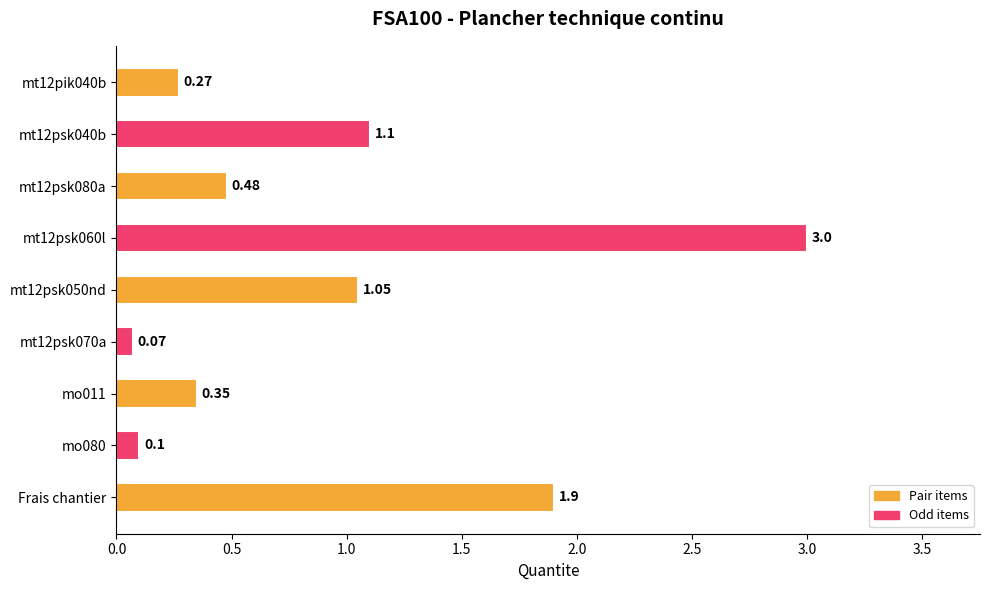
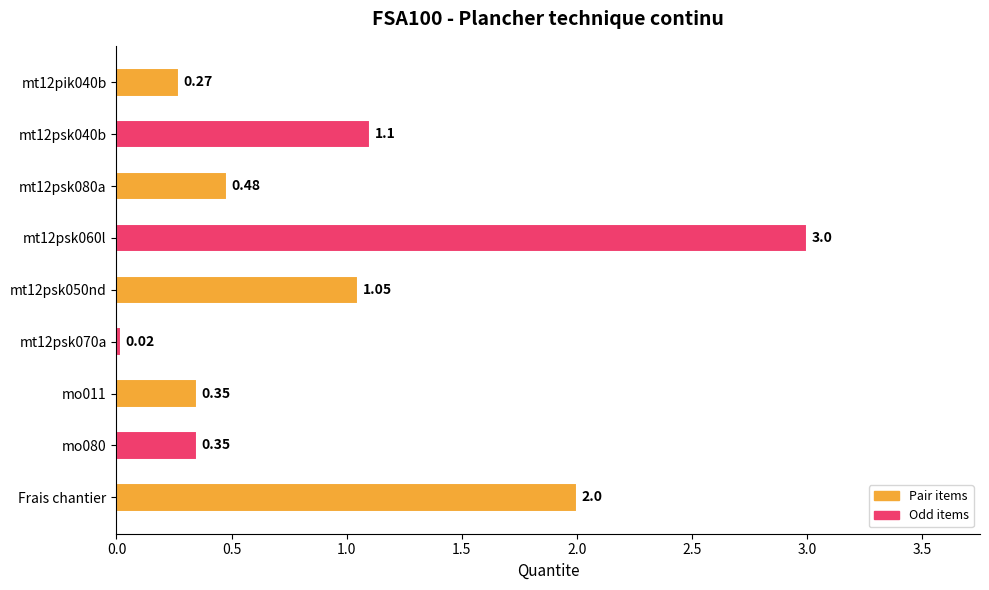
mt12psk070a: 0.07 -> 0.02
mo080: 0.1 -> 0.35
Frais chantier: 1.9 -> 2.0
